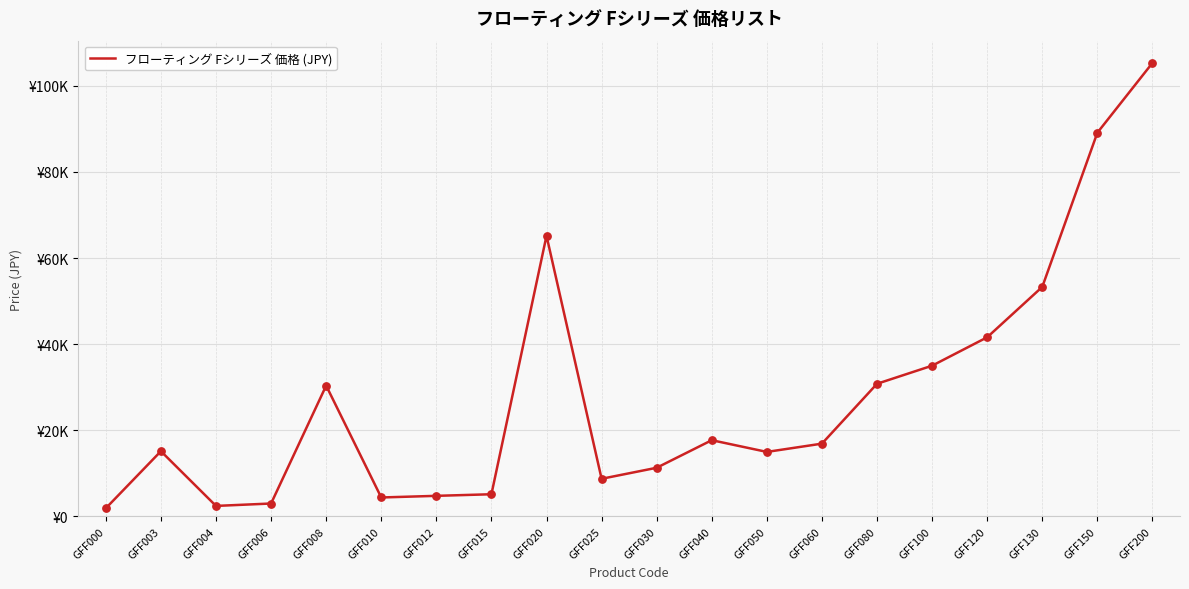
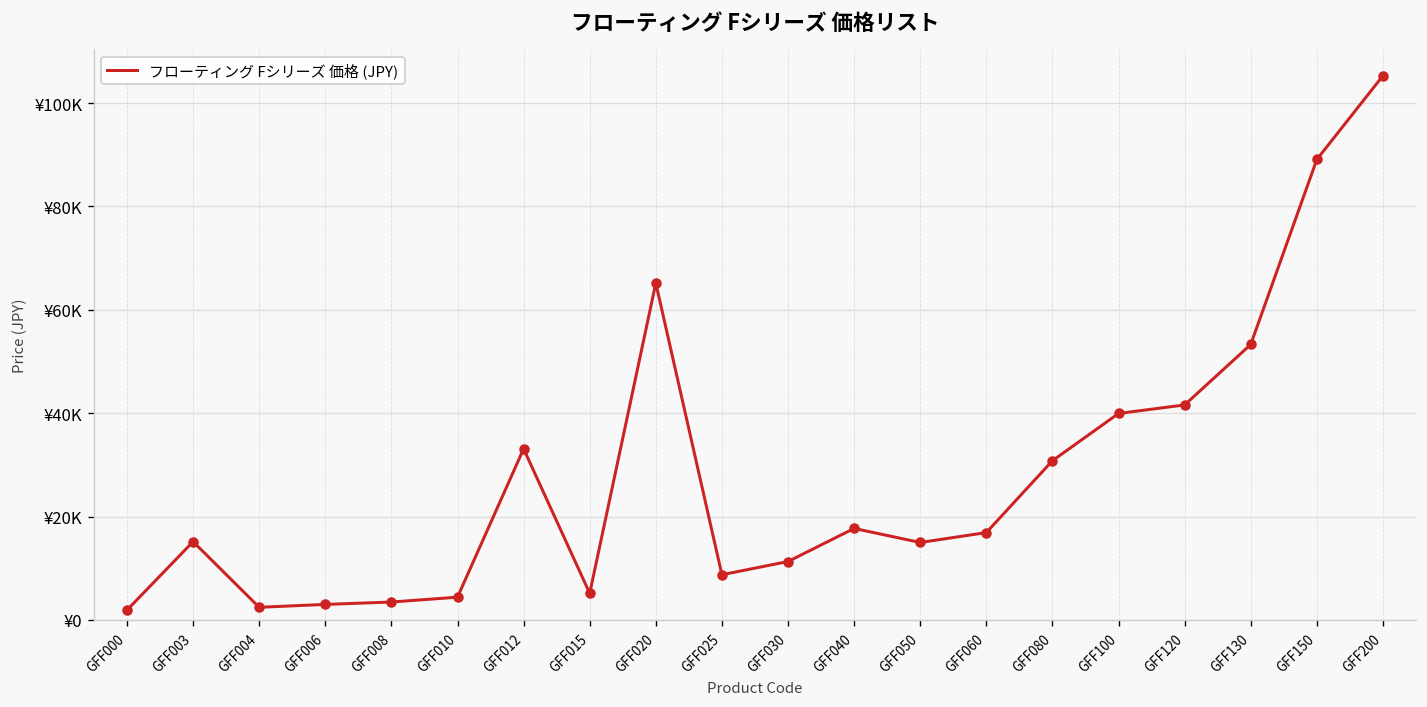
GFF008: ¥30000 -> ¥3000
GFF012: ¥5000 -> ¥33000
GFF100: ¥35000 -> ¥40000
